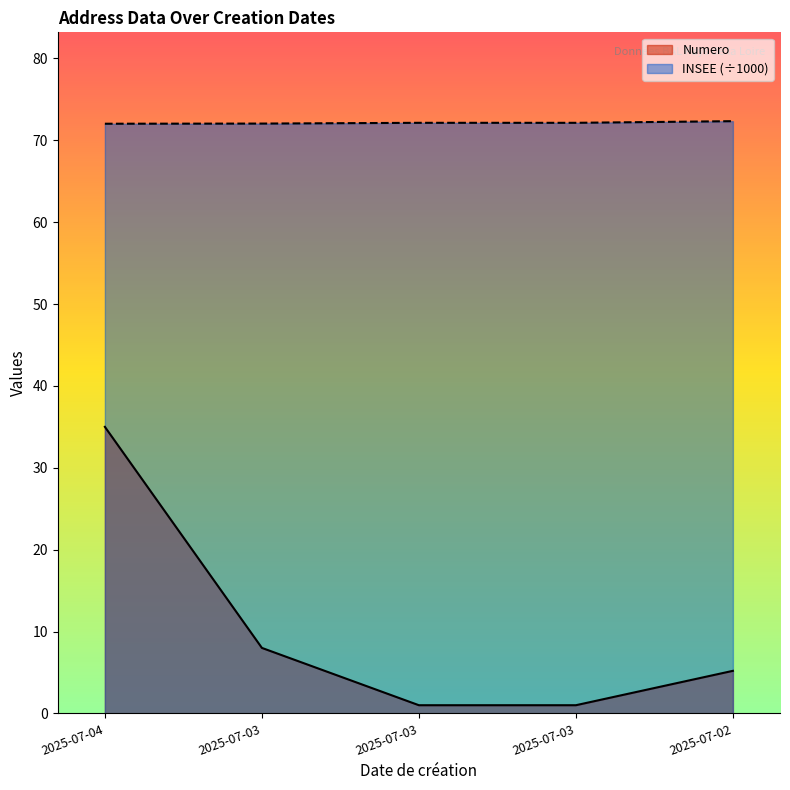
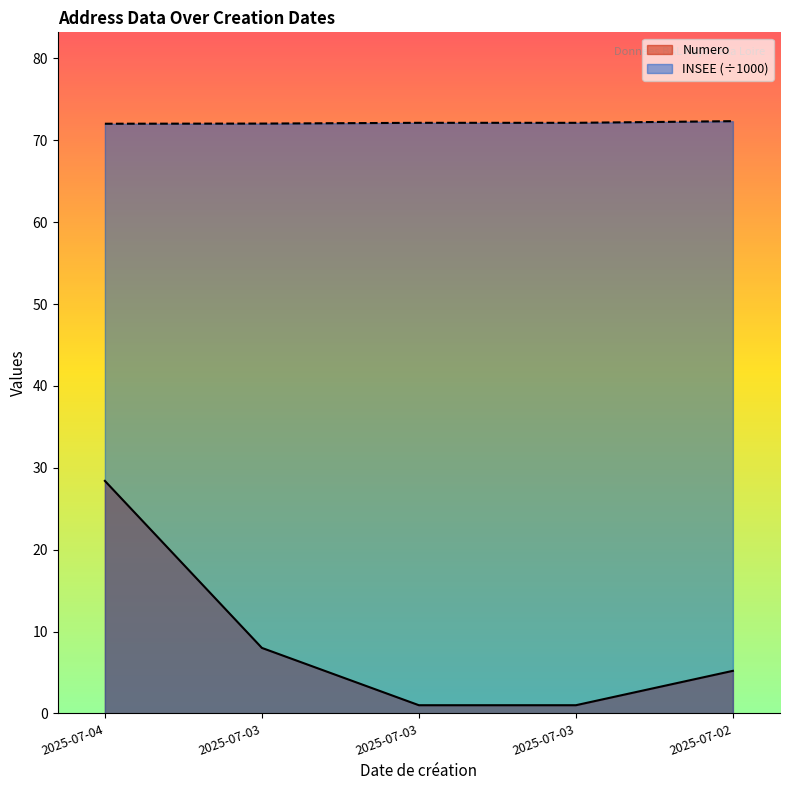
Numero, 2025-07-04: 35 -> 28
